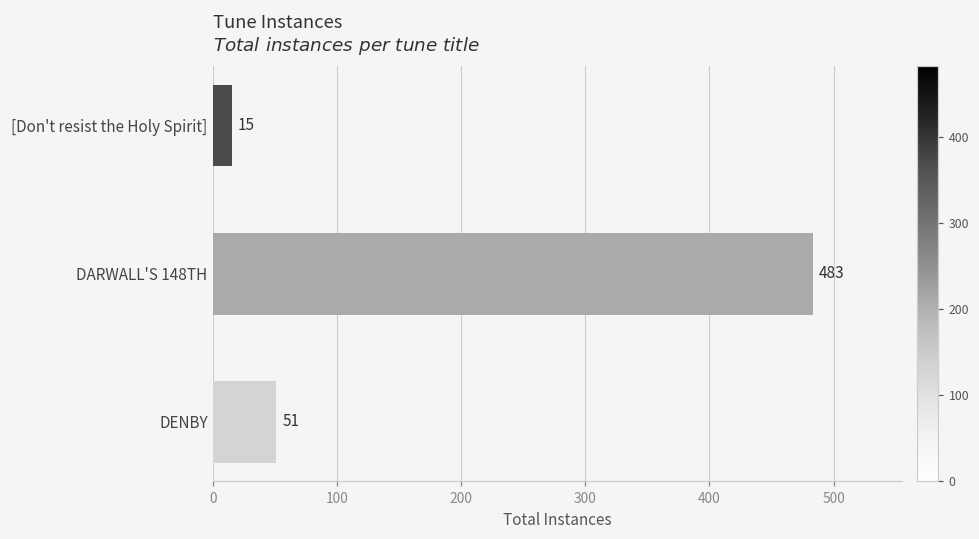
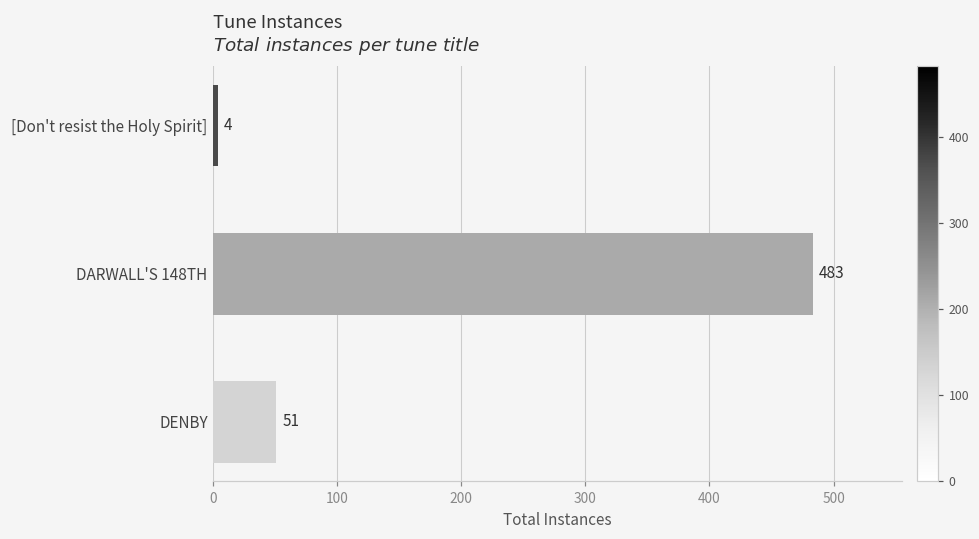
[Don't resist the Holy Spirit]: 15 -> 4
